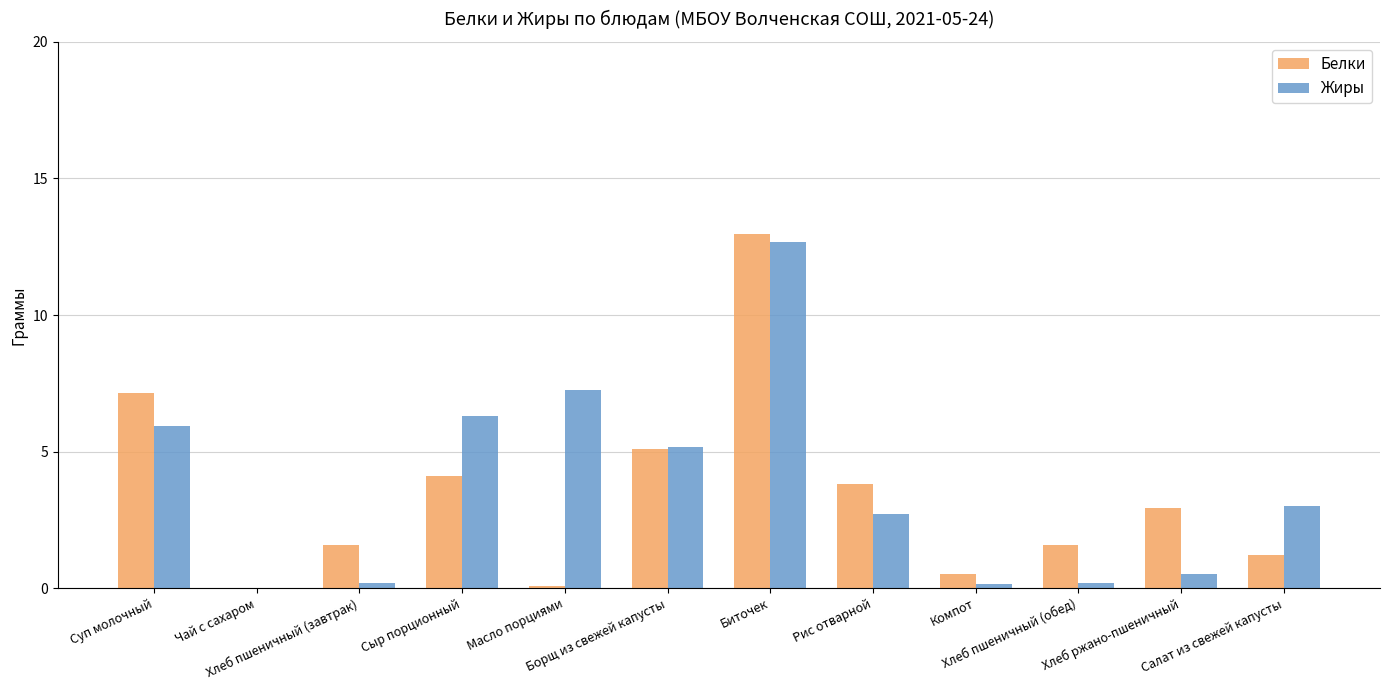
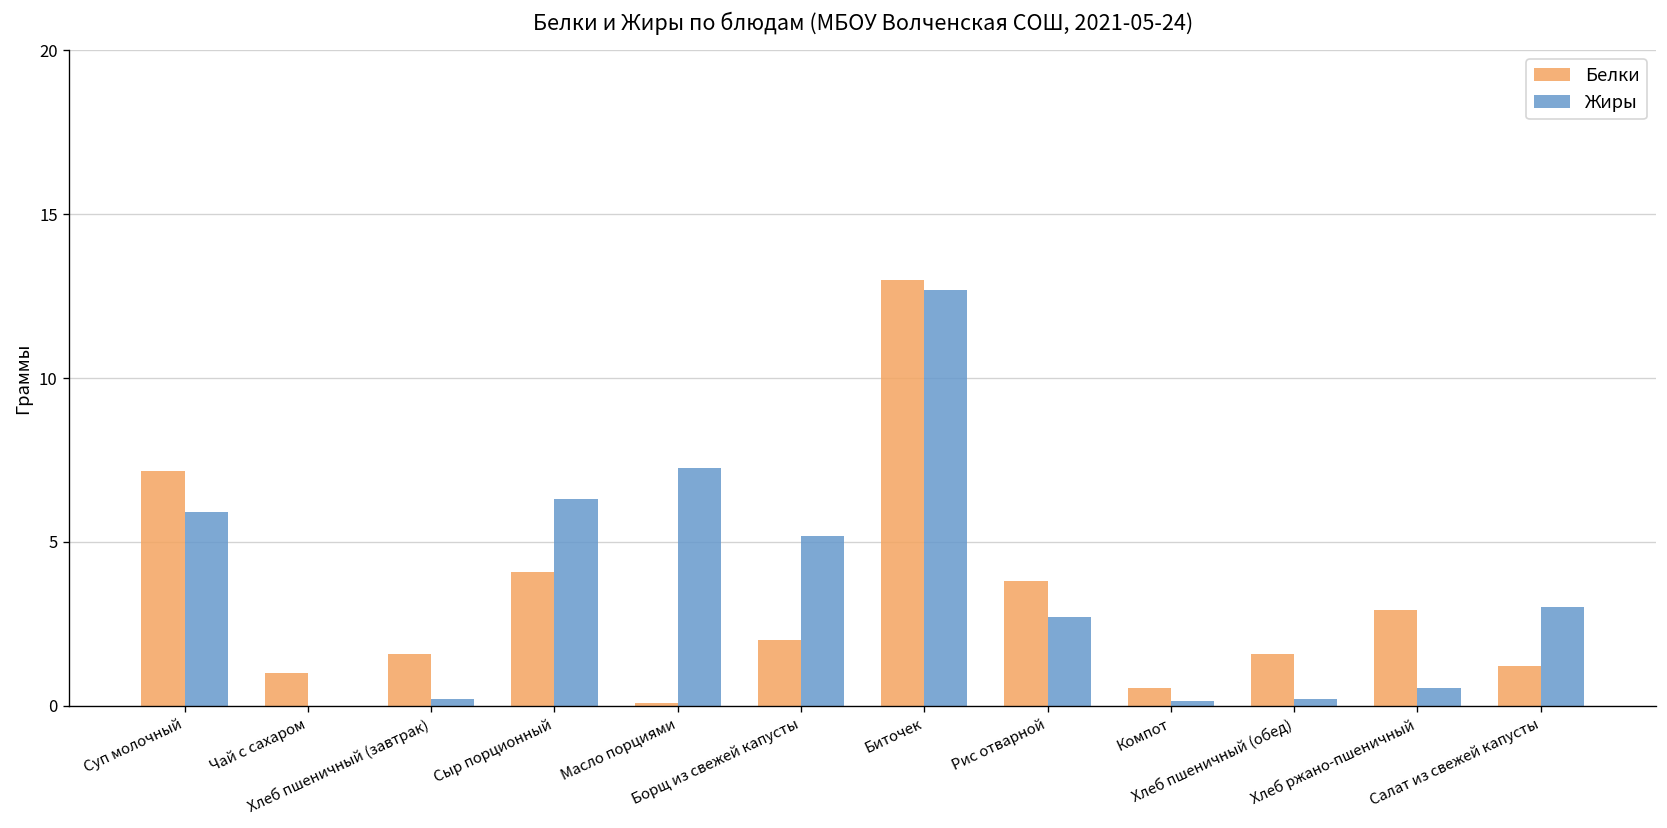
Белки, Чай с сахаром: 0 -> 1
Белки, Борщ из свежей капусты: 5.1 -> 2.0
